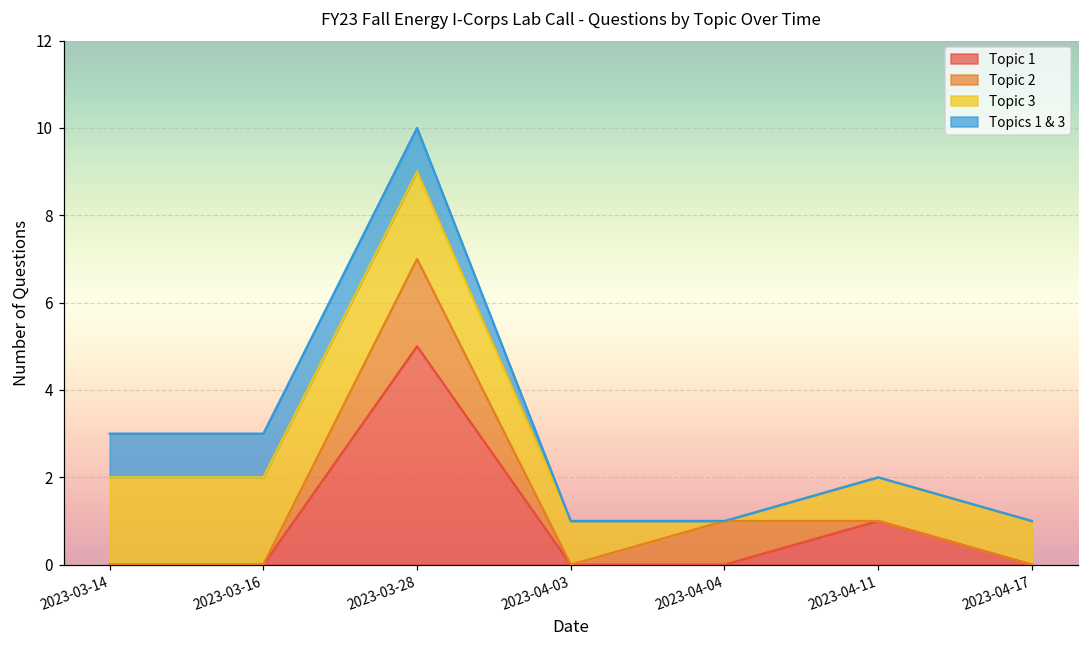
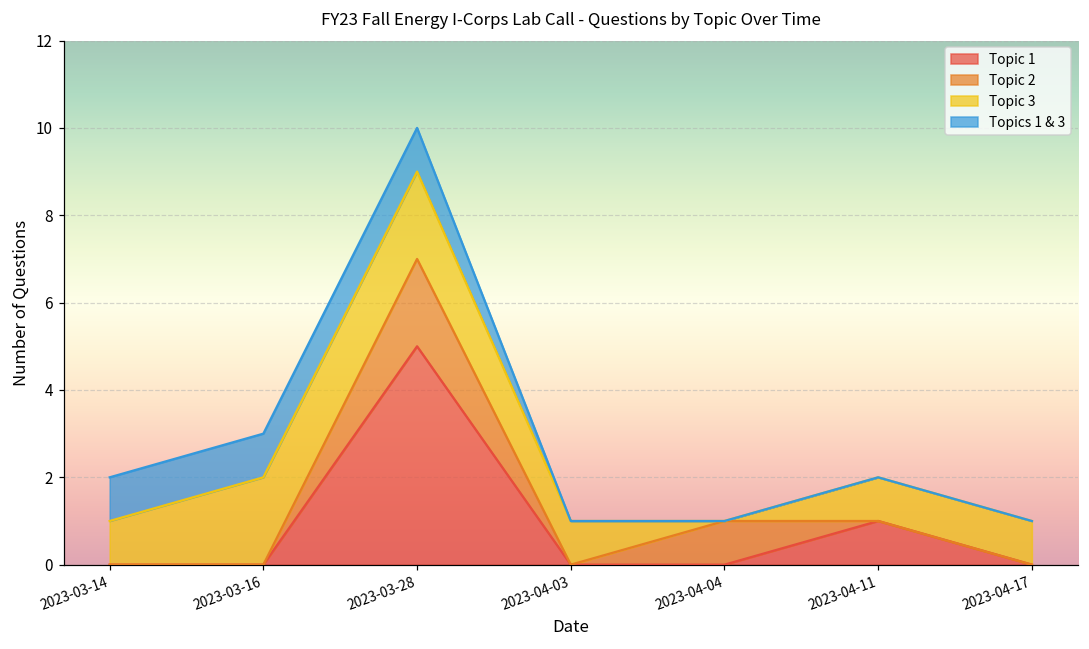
Topic 3, 2023-03-14: 2 -> 1
